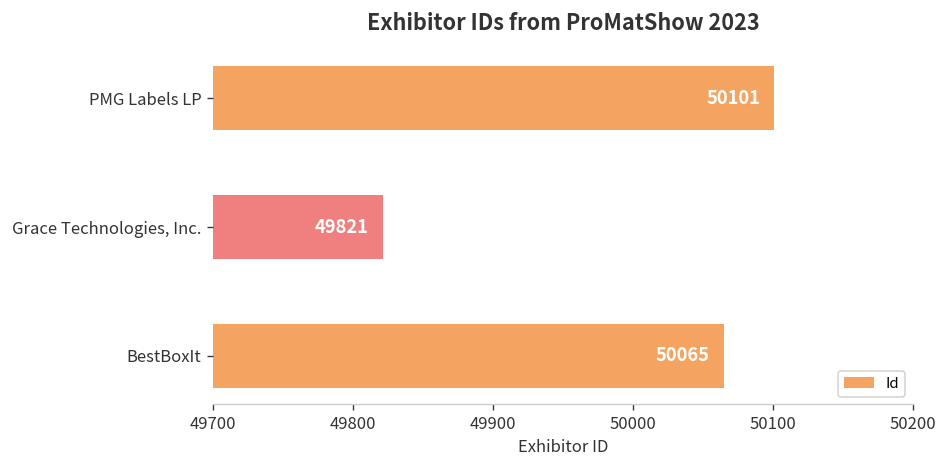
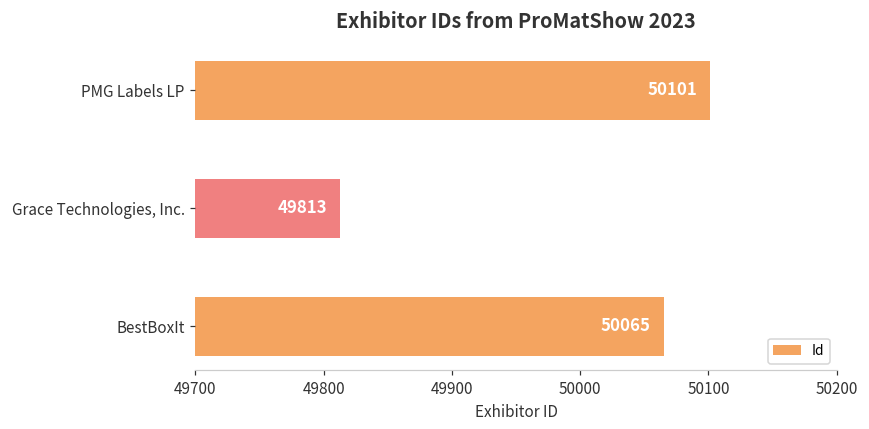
Grace Technologies, Inc.: 49821 -> 49813
